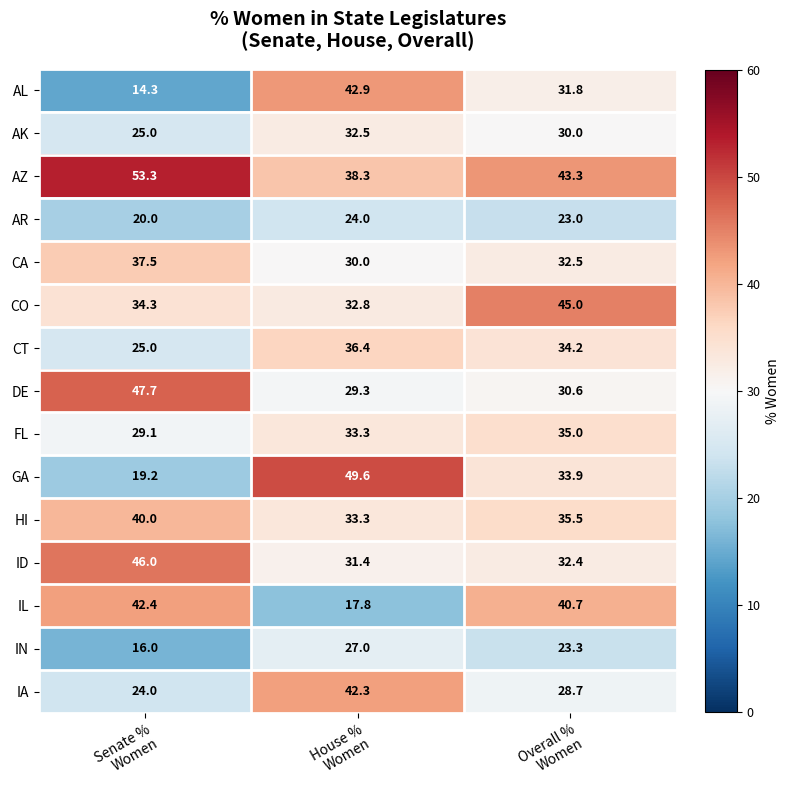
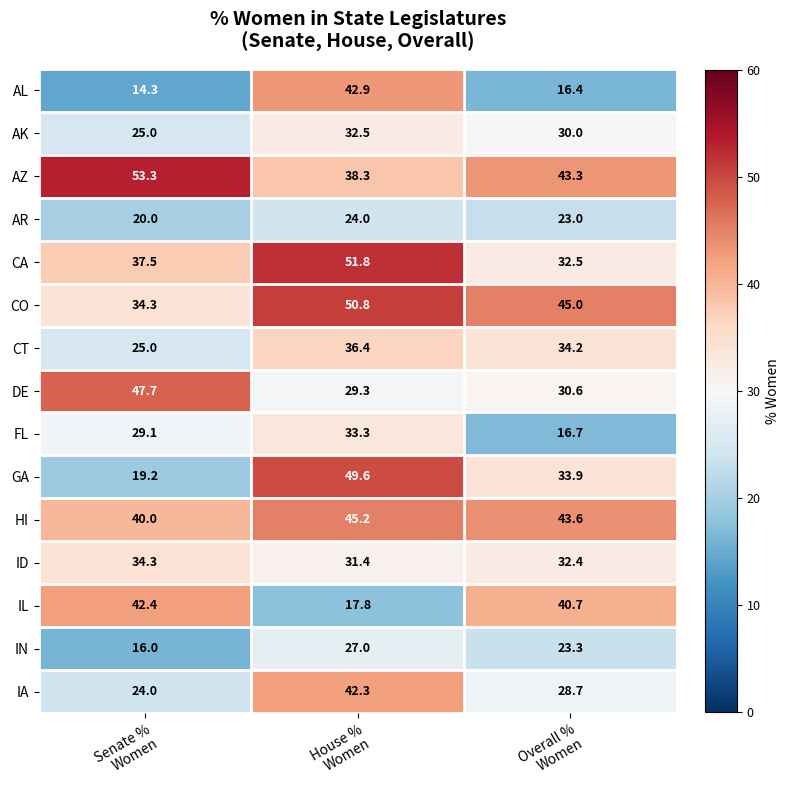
AL, Overall % Women: 31.8 -> 16.4
CA, House % Women: 30.0 -> 51.8
CO, House % Women: 32.8 -> 50.8
FL, Overall % Women: 35.0 -> 16.7
HI, House % Women: 33.3 -> 45.2
HI, Overall % Women: 35.5 -> 43.6
ID, Senate % Women: 46.0 -> 34.3
